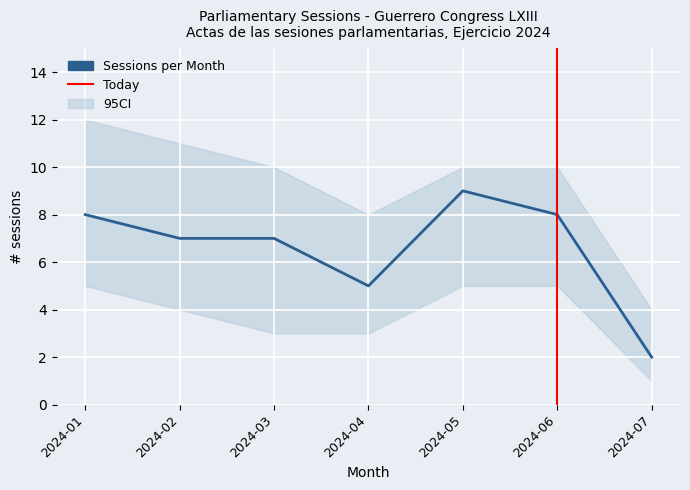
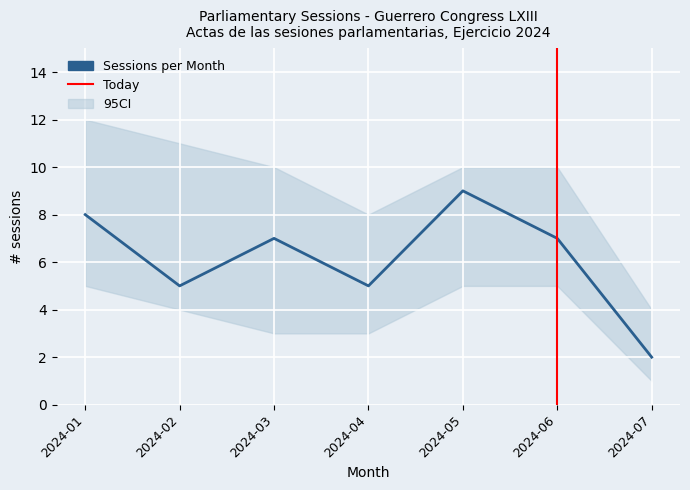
Sessions per Month, 2024-02: 7 -> 5
Sessions per Month, 2024-06: 8 -> 7
